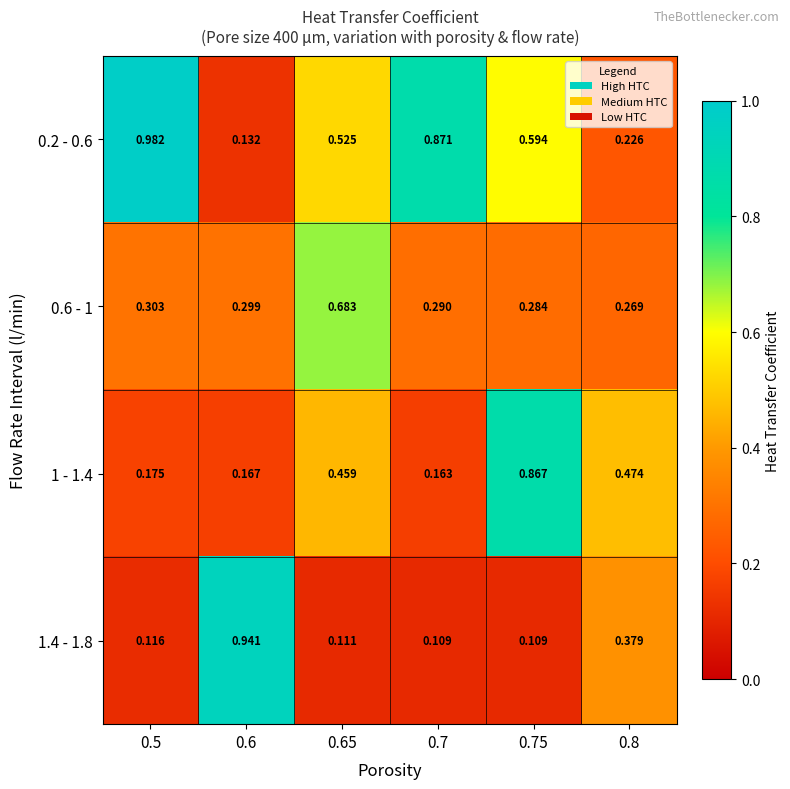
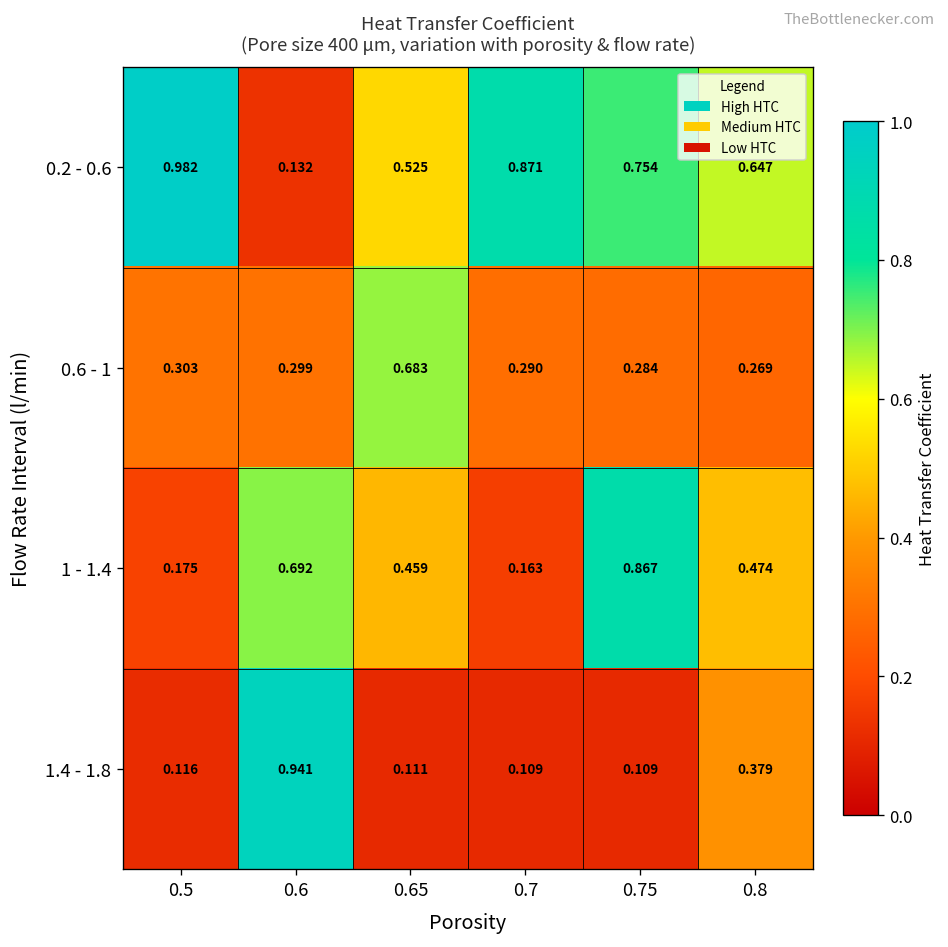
0.2 - 0.6, 0.75: 0.594 -> 0.754
0.2 - 0.6, 0.8: 0.226 -> 0.647
1 - 1.4, 0.6: 0.167 -> 0.692
